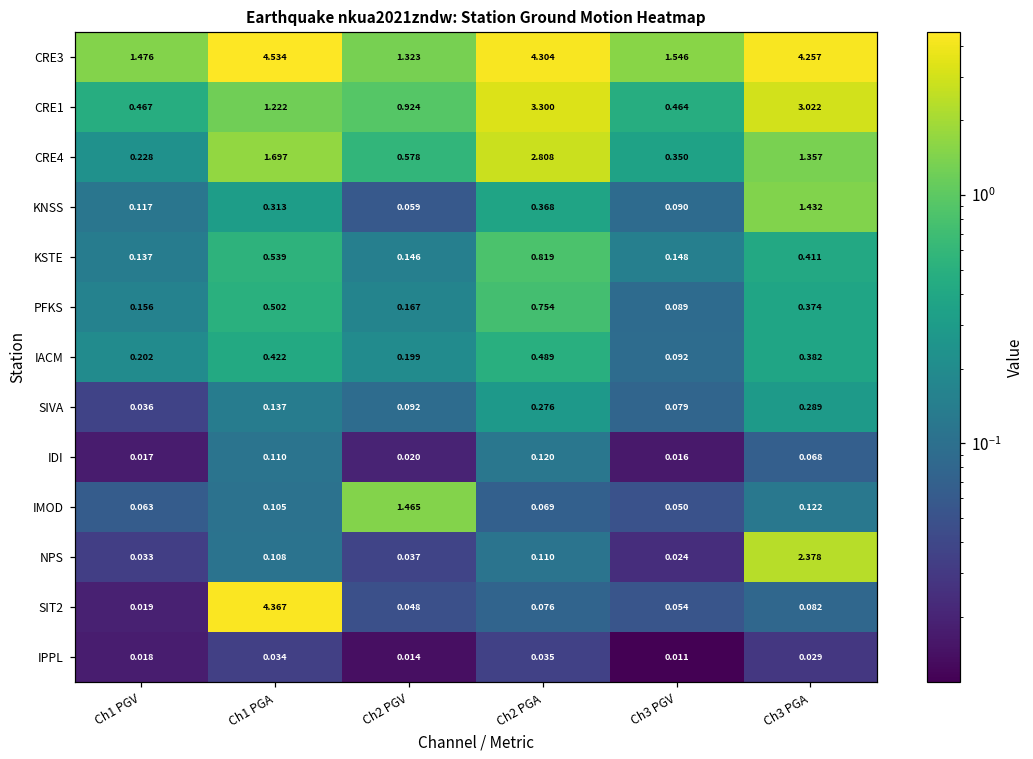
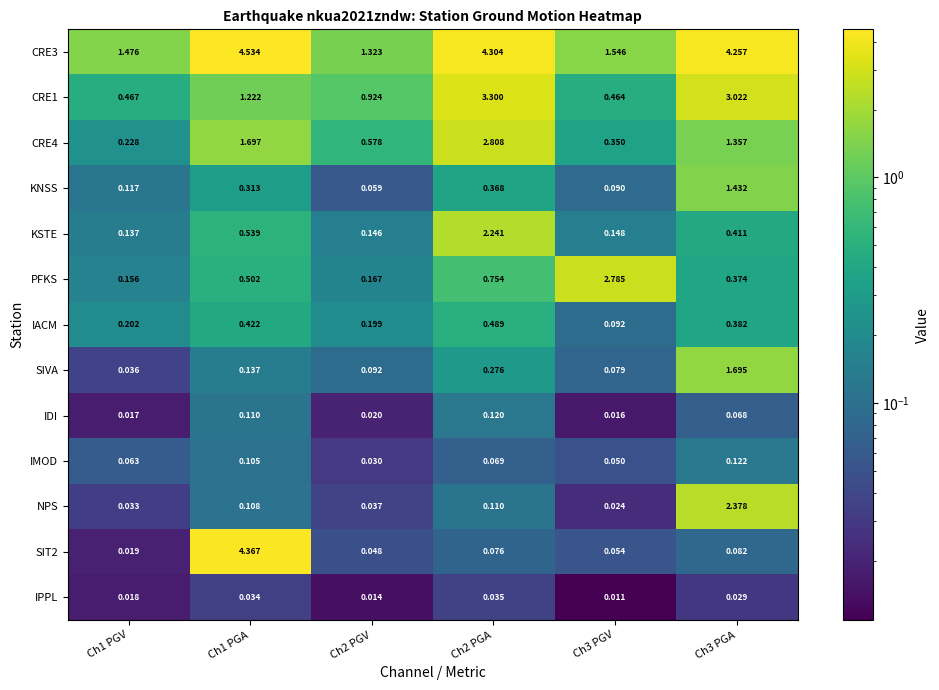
KSTE, Ch2 PGA: 0.819 -> 2.241
PFKS, Ch3 PGV: 0.089 -> 2.785
SIVA, Ch3 PGA: 0.289 -> 1.695
IMOD, Ch2 PGV: 1.465 -> 0.030
